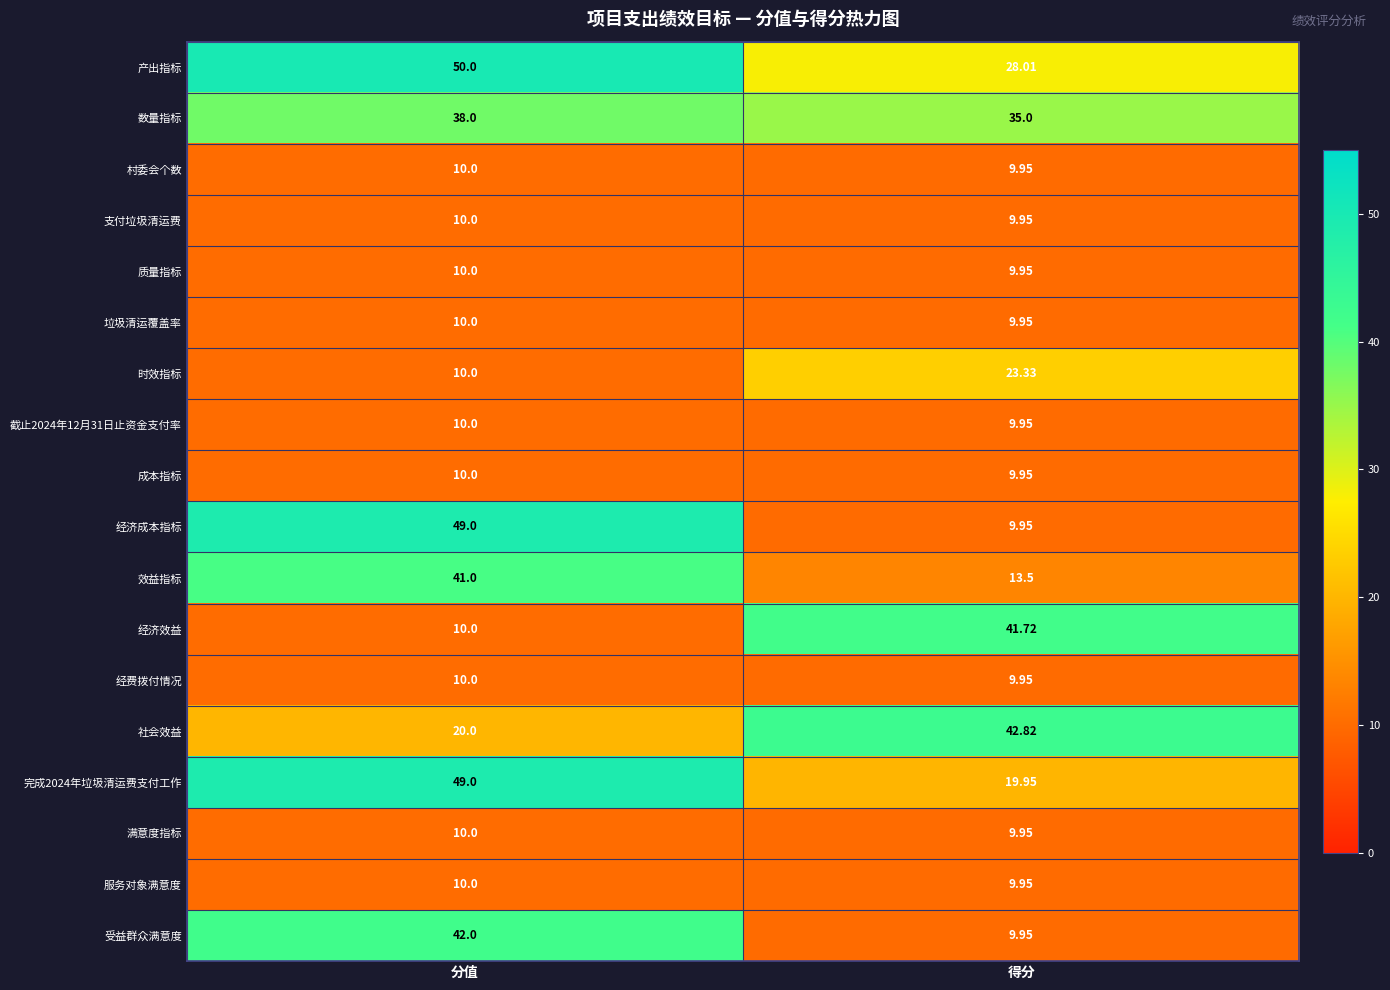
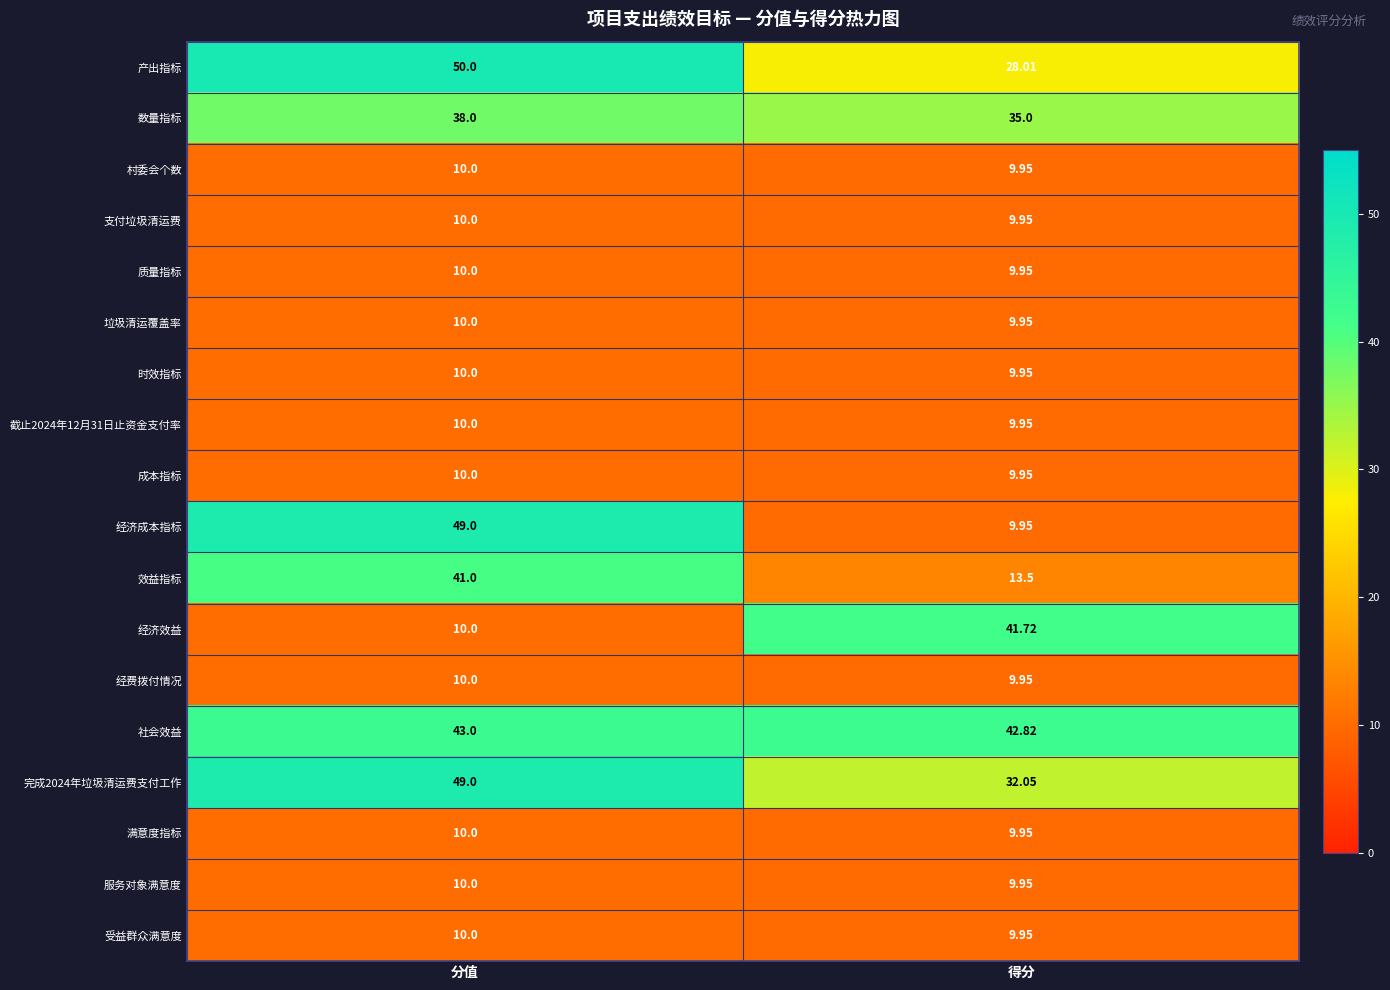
时效指标, 得分: 23.33 -> 9.95
社会效益, 分值: 20.0 -> 43.0
完成2024年垃圾清运费支付工作, 得分: 19.95 -> 32.05
受益群众满意度, 分值: 42.0 -> 10.0
